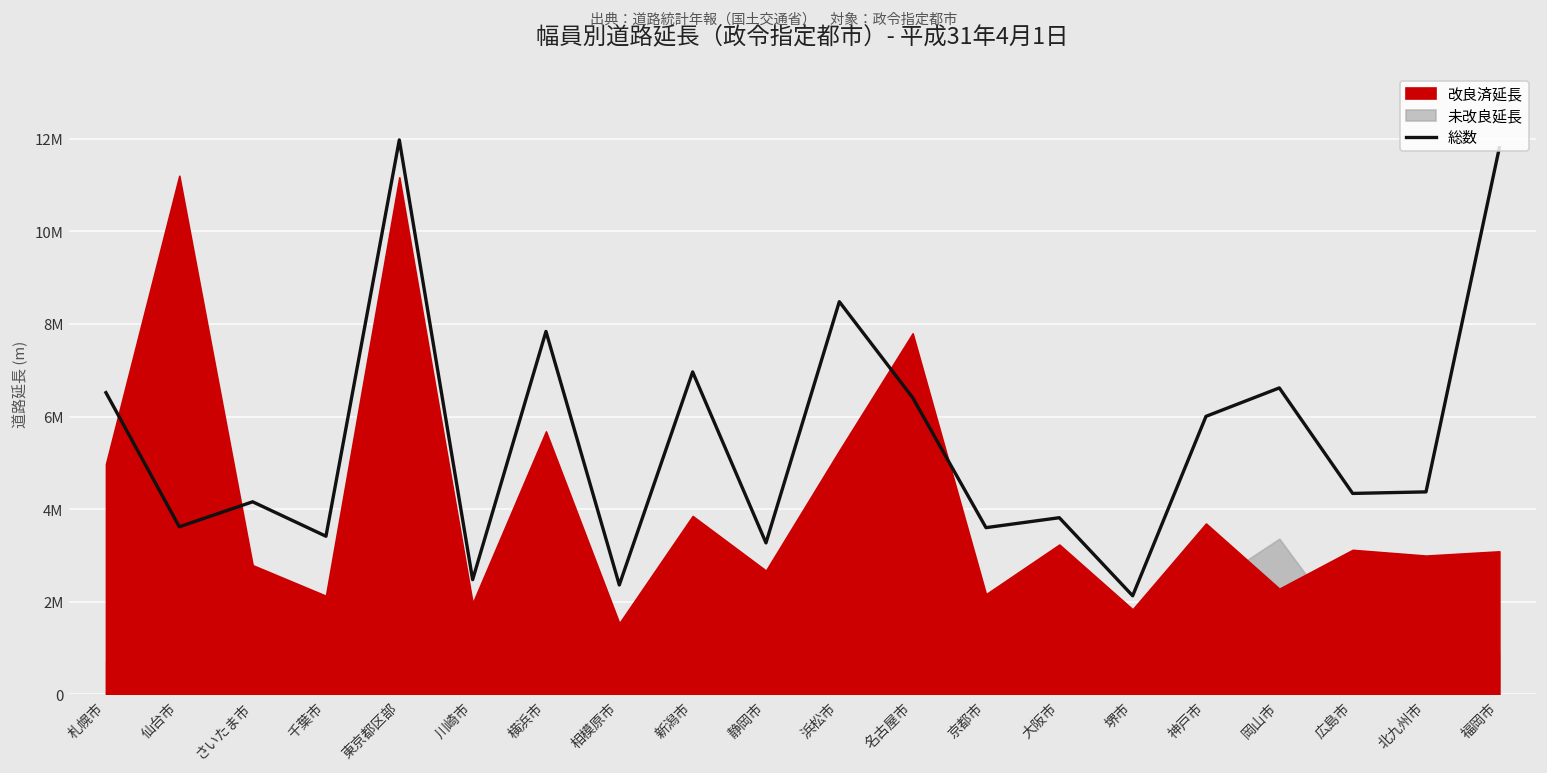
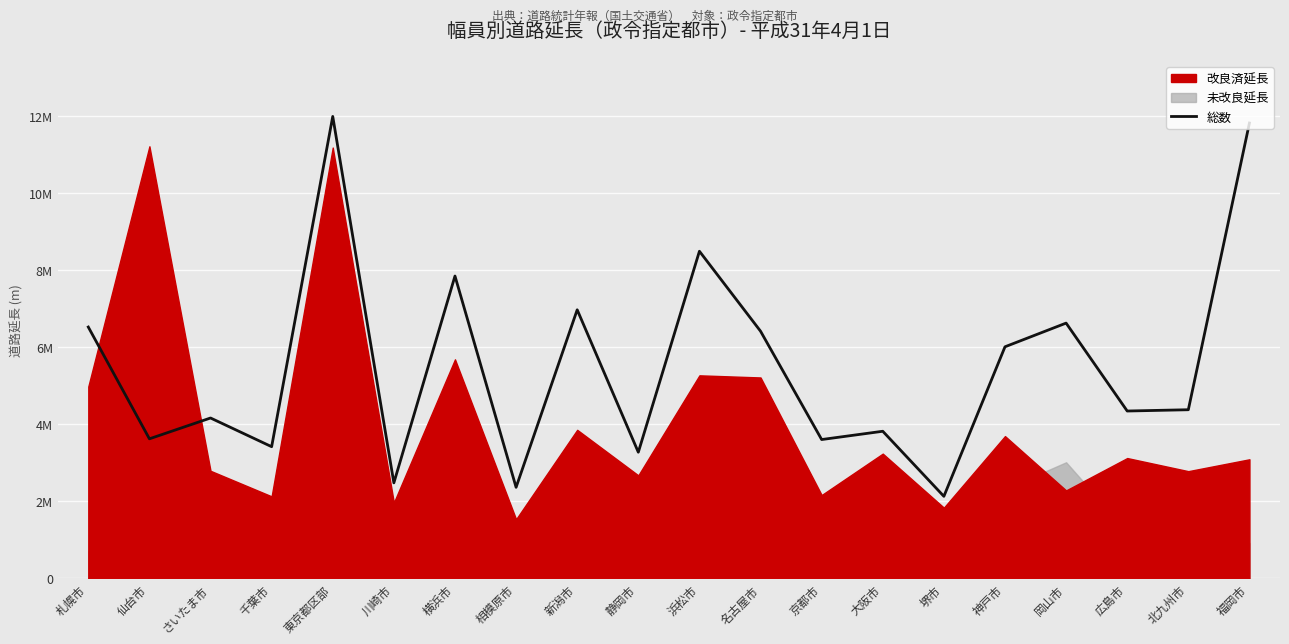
改良済延長, 名古屋市: 7800000 -> 5200000
未改良延長, 岡山市: 3400000 -> 3000000
改良済延長, 北九州市: 3000000 -> 2800000
